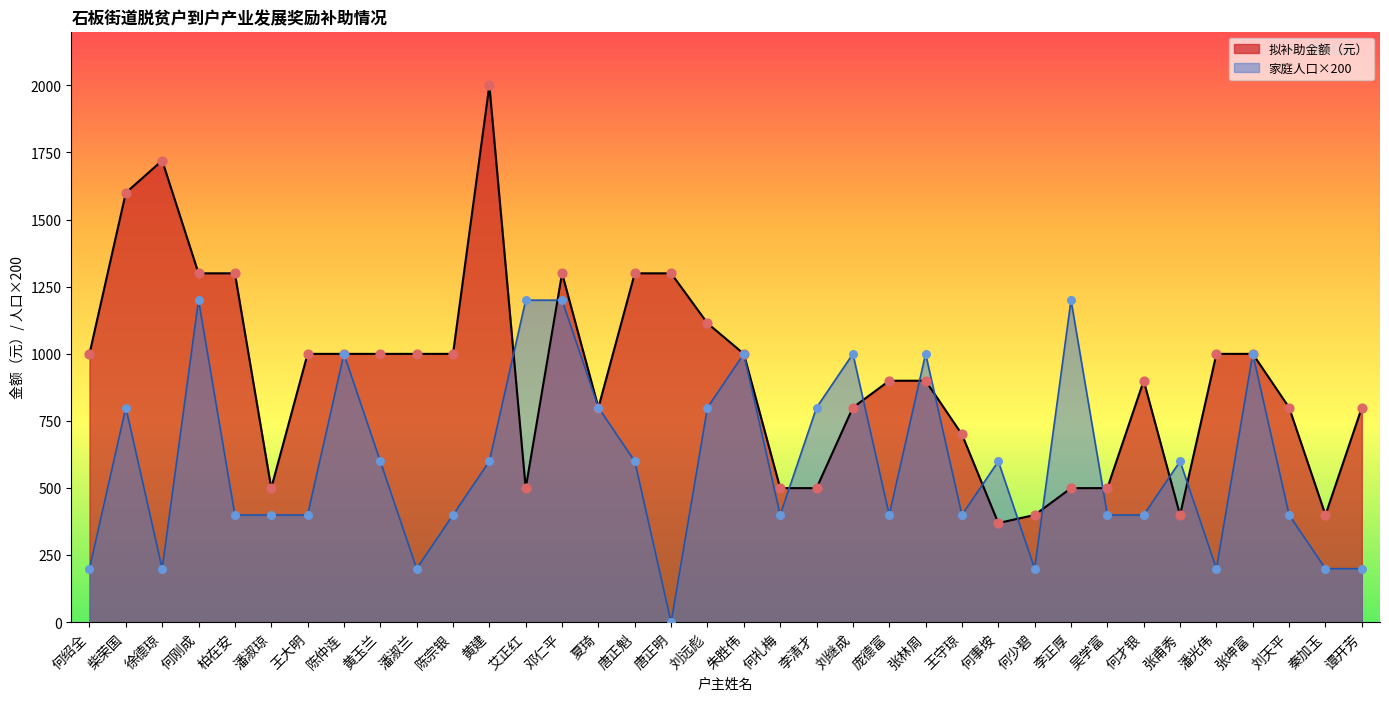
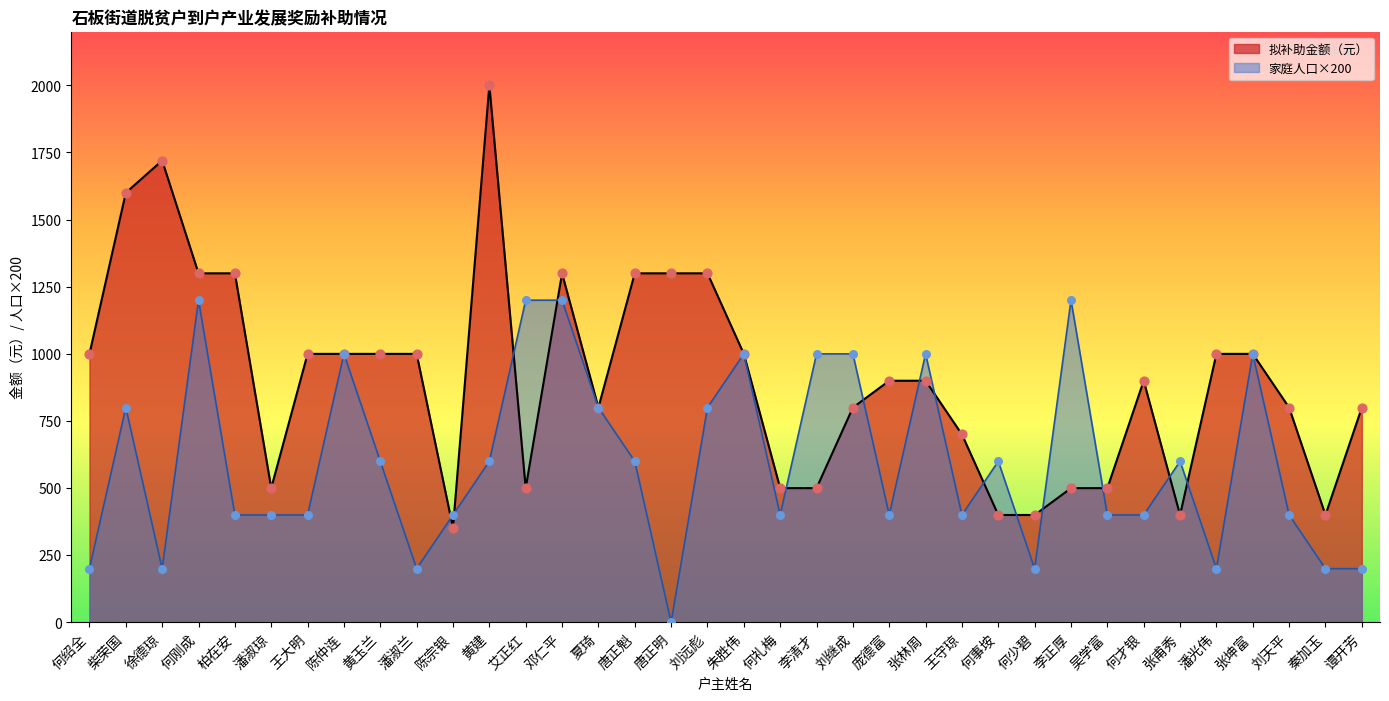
拟补助金额（元）, 陈宗银: 1000 -> 350
拟补助金额（元）, 刘远彪: 1110 -> 1300
家庭人口×200, 李清才: 800 -> 1000
拟补助金额（元）, 何事垵: 370 -> 400
